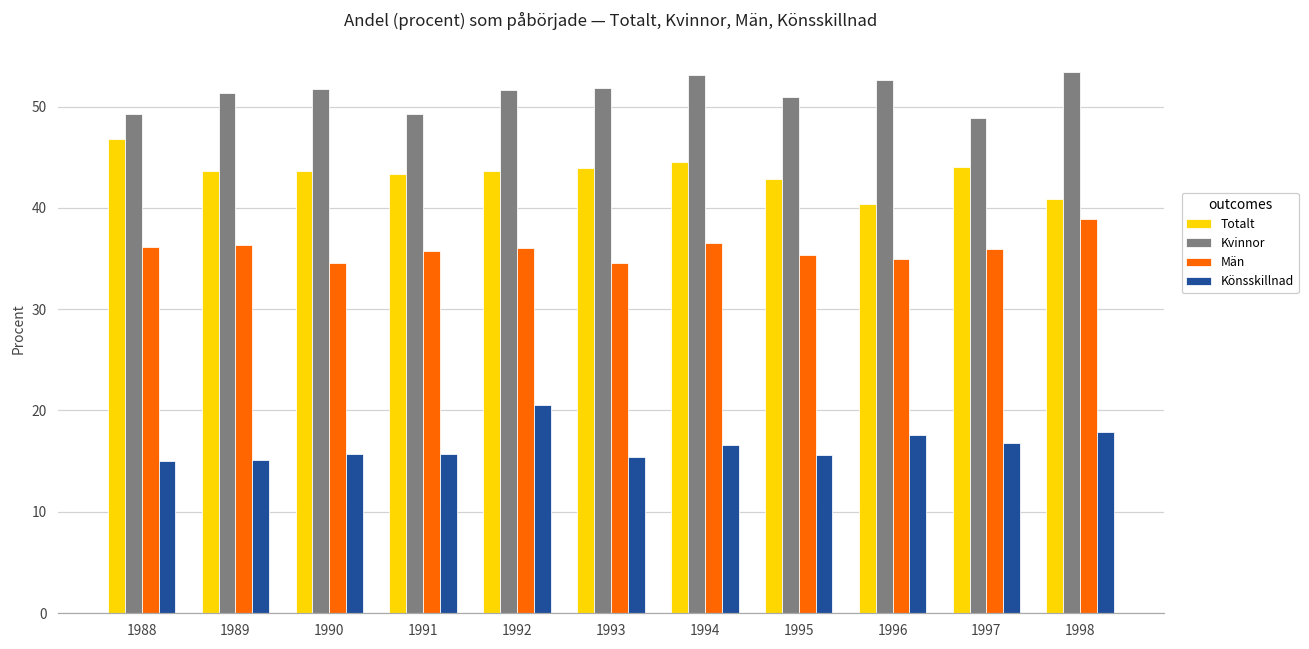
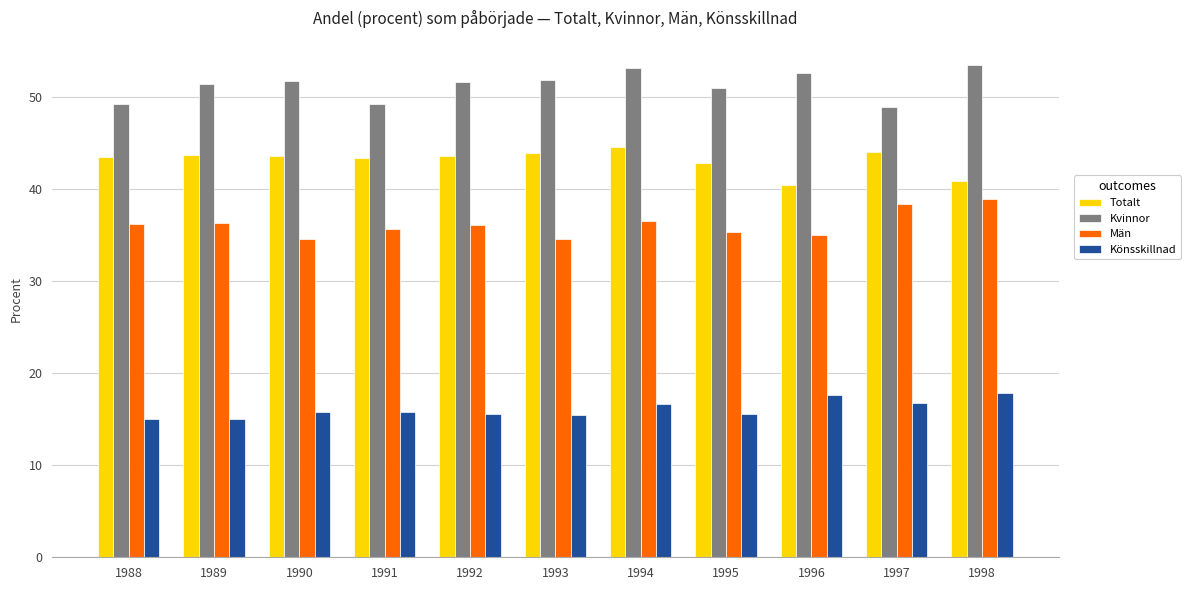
Totalt, 1988: 47 -> 43
Könsskillnad, 1992: 21 -> 16
Män, 1997: 36 -> 38
